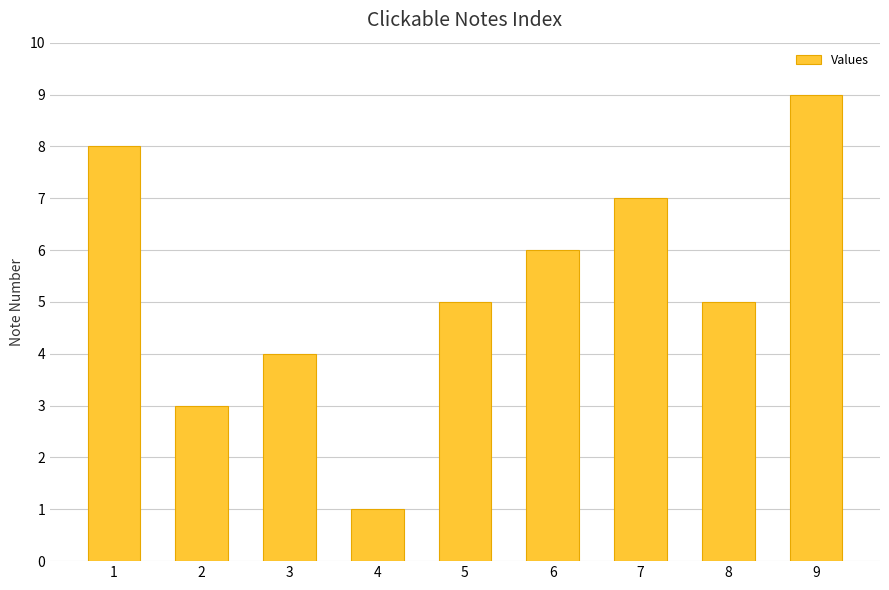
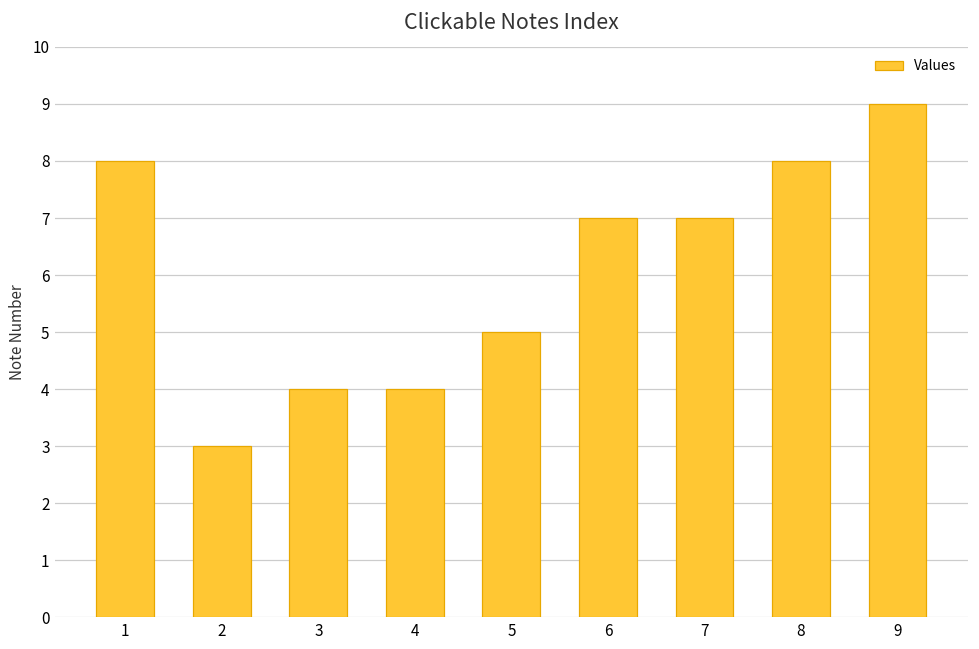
4: 1 -> 4
6: 6 -> 7
8: 5 -> 8
